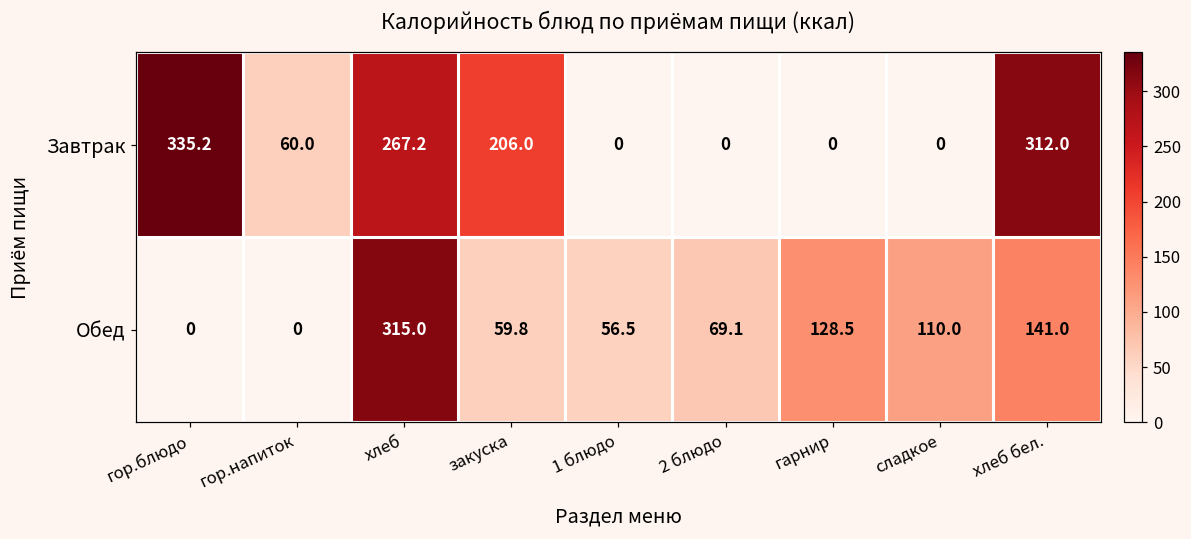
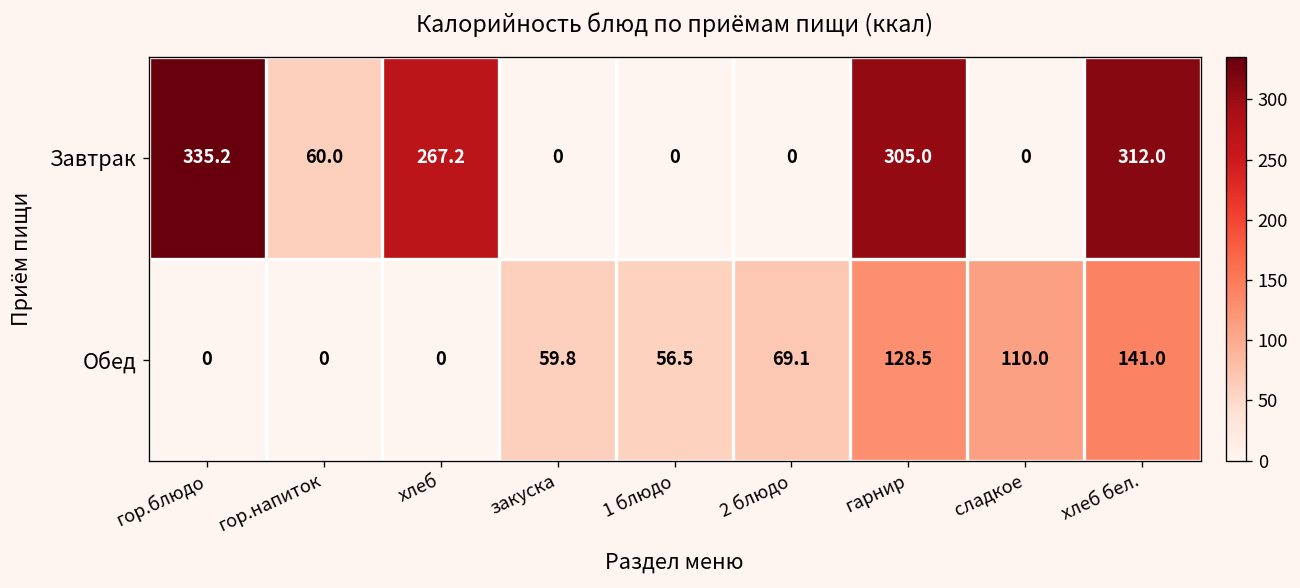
Завтрак, закуска: 206.0 -> 0
Завтрак, гарнир: 0 -> 305.0
Обед, хлеб: 315.0 -> 0
